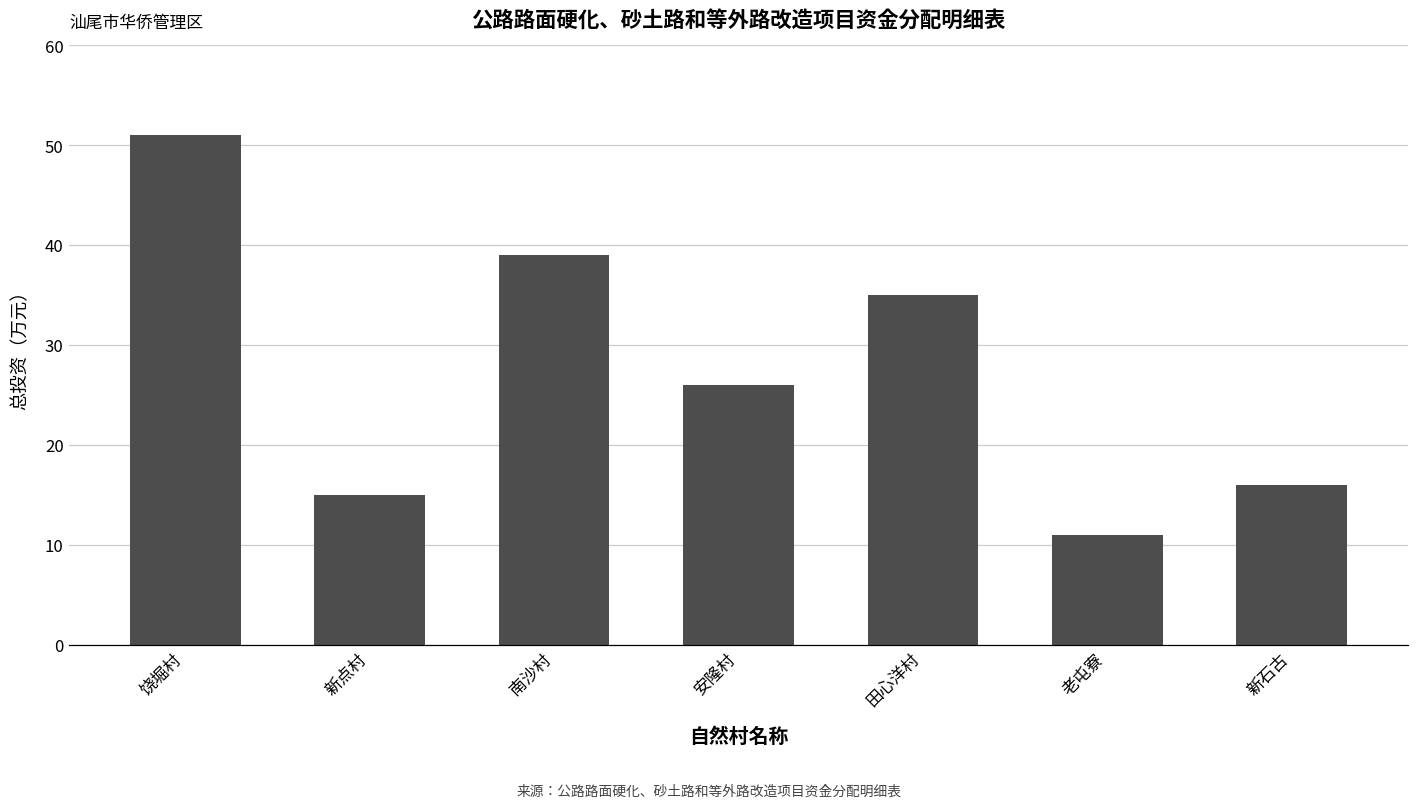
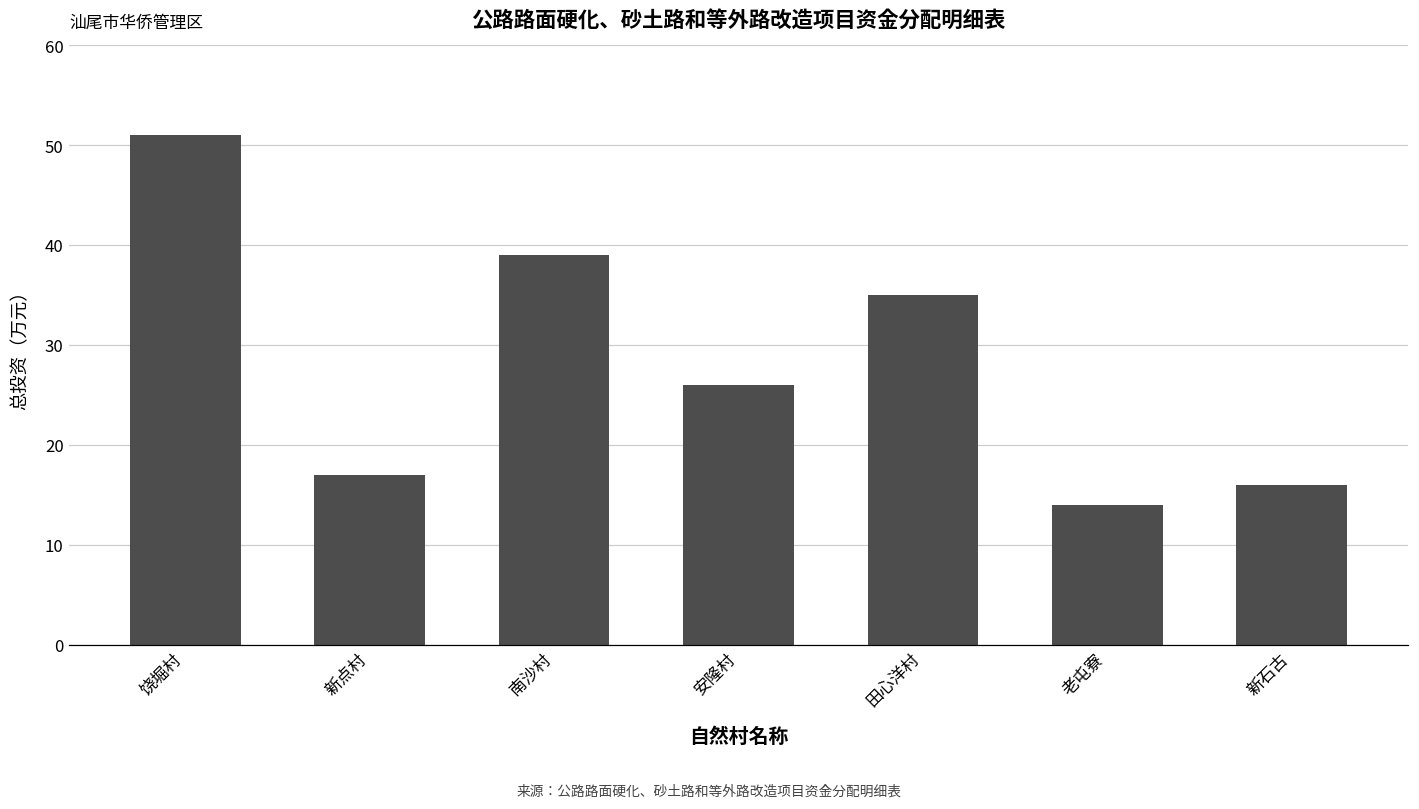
新点村: 15 -> 17
老屯寮: 11 -> 14
